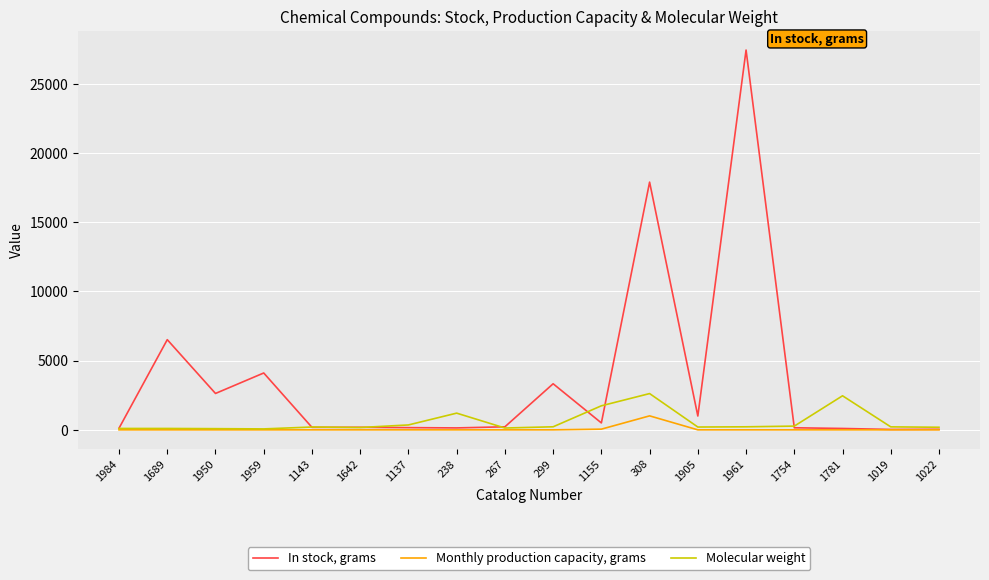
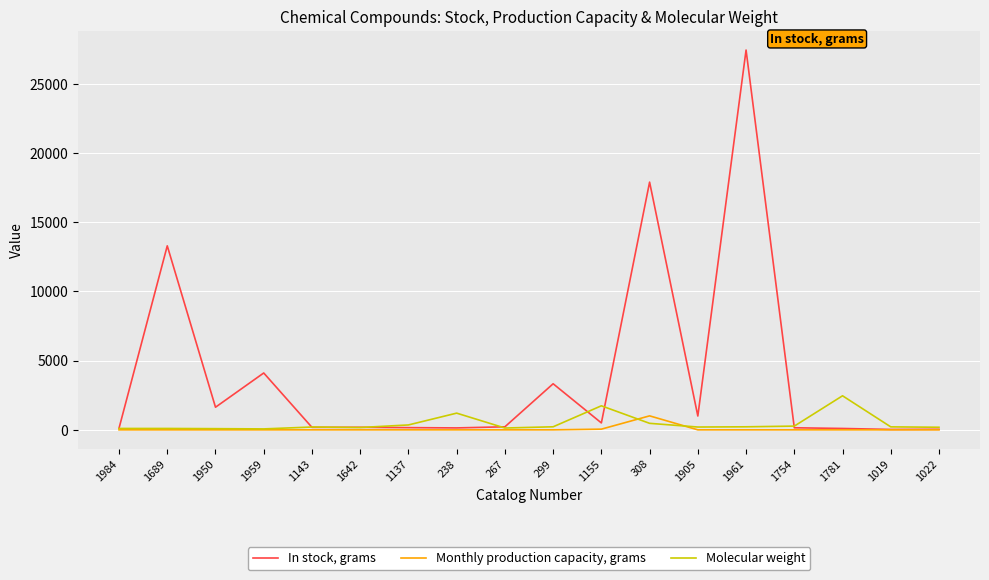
In stock, grams, 1689: 6500 -> 13300
In stock, grams, 1950: 2600 -> 1600
Molecular weight, 308: 2600 -> 500
